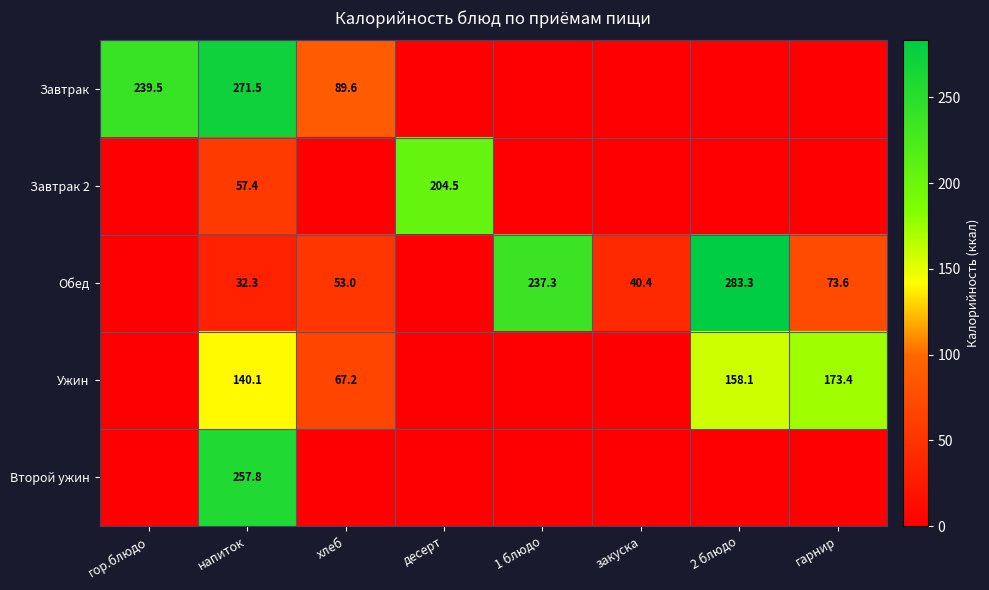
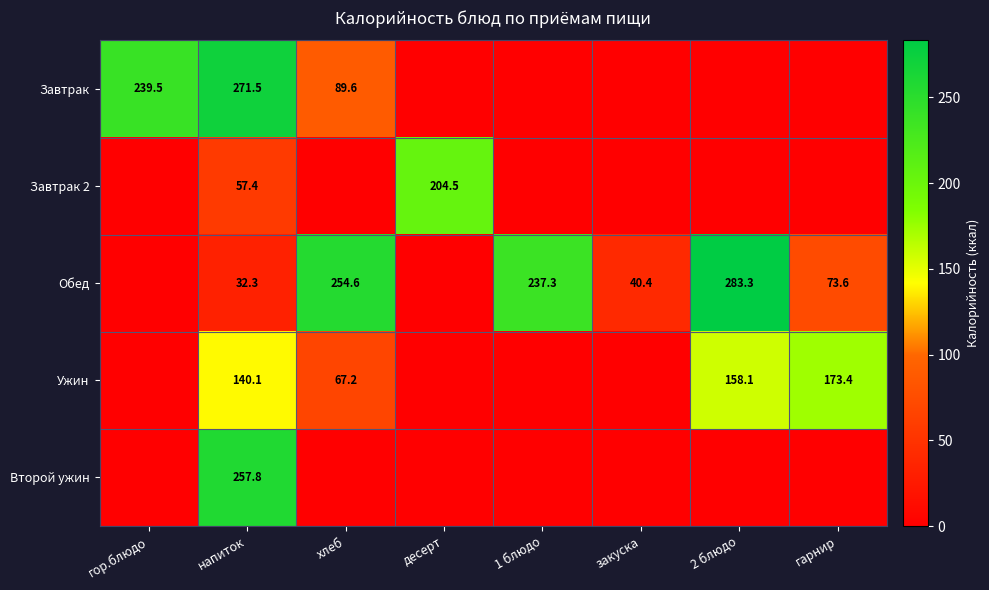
Обед, хлеб: 53.0 -> 254.6
